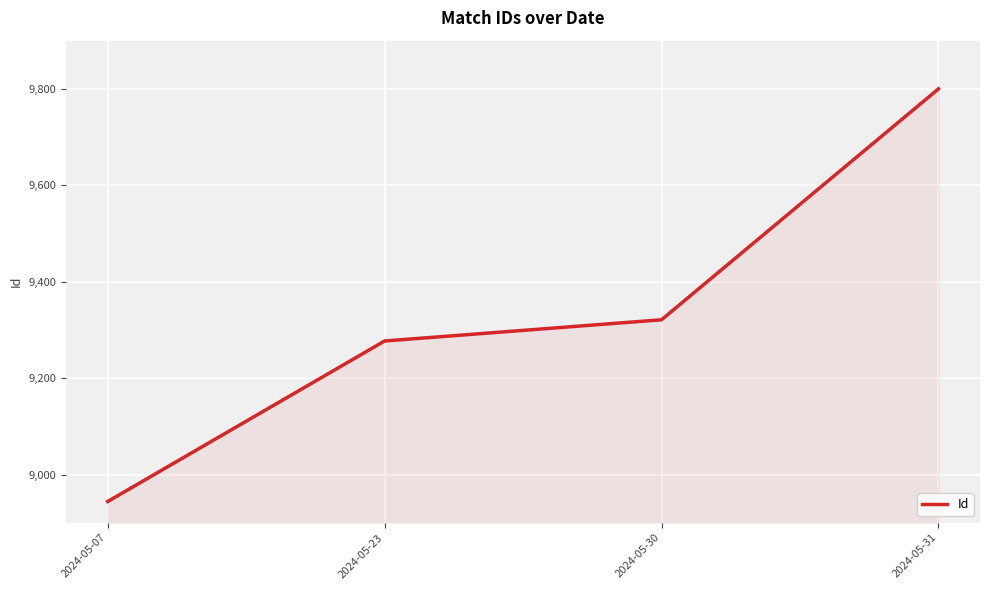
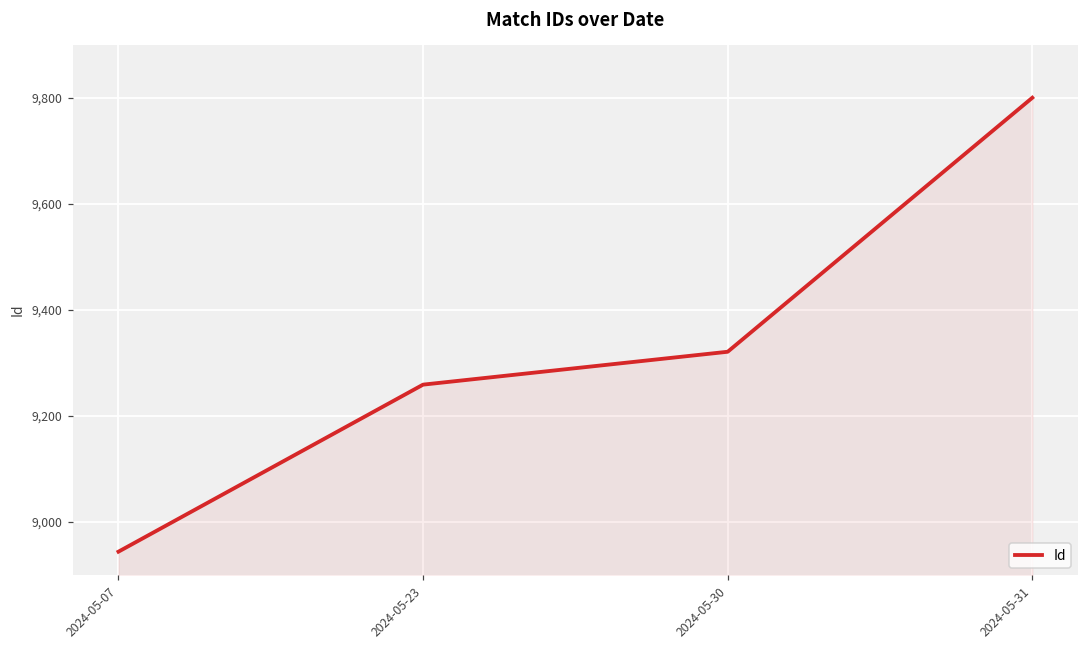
2024-05-23: 9,280 -> 9,260
